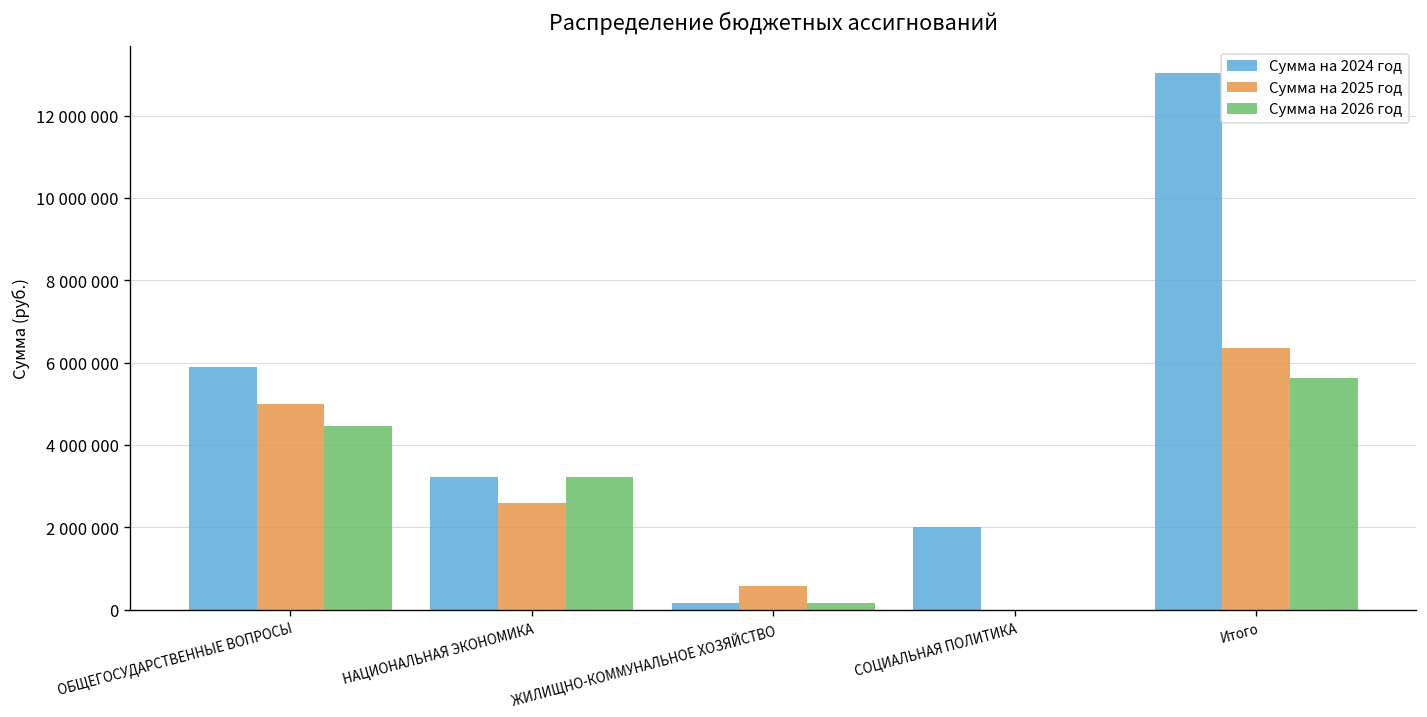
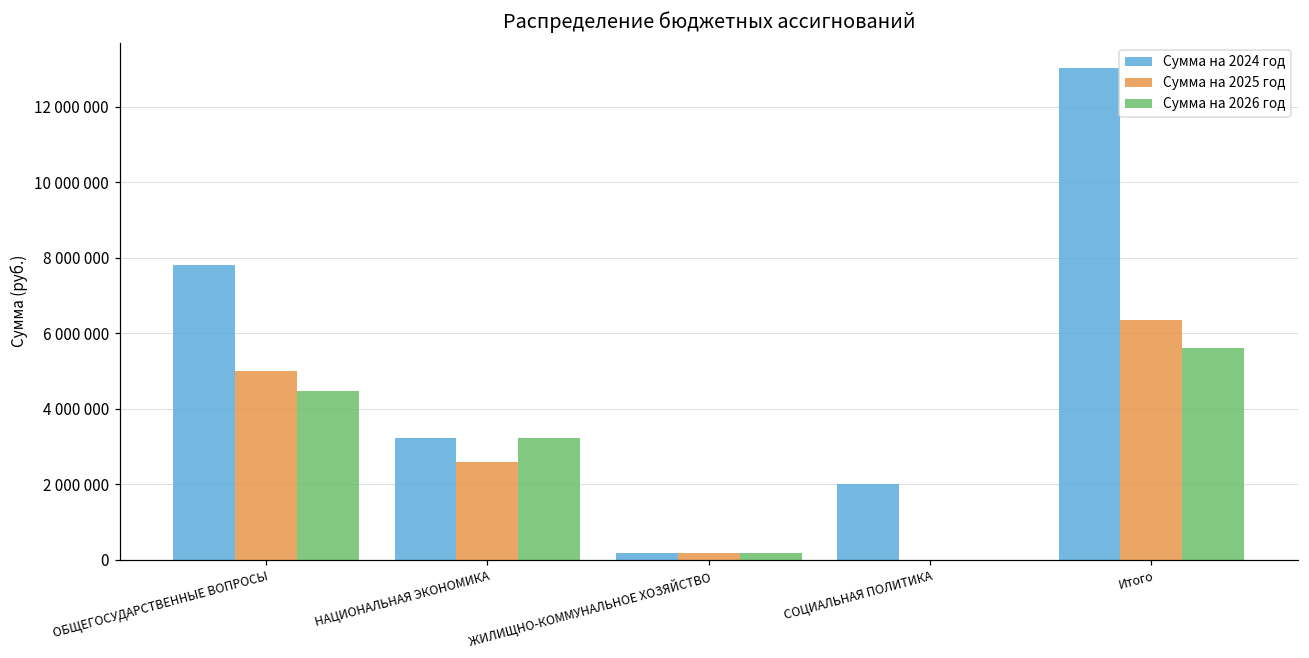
Сумма на 2024 год, ОБЩЕГОСУДАРСТВЕННЫЕ ВОПРОСЫ: 5900000 -> 7800000
Сумма на 2025 год, ЖИЛИЩНО-КОММУНАЛЬНОЕ ХОЗЯЙСТВО: 600000 -> 200000
